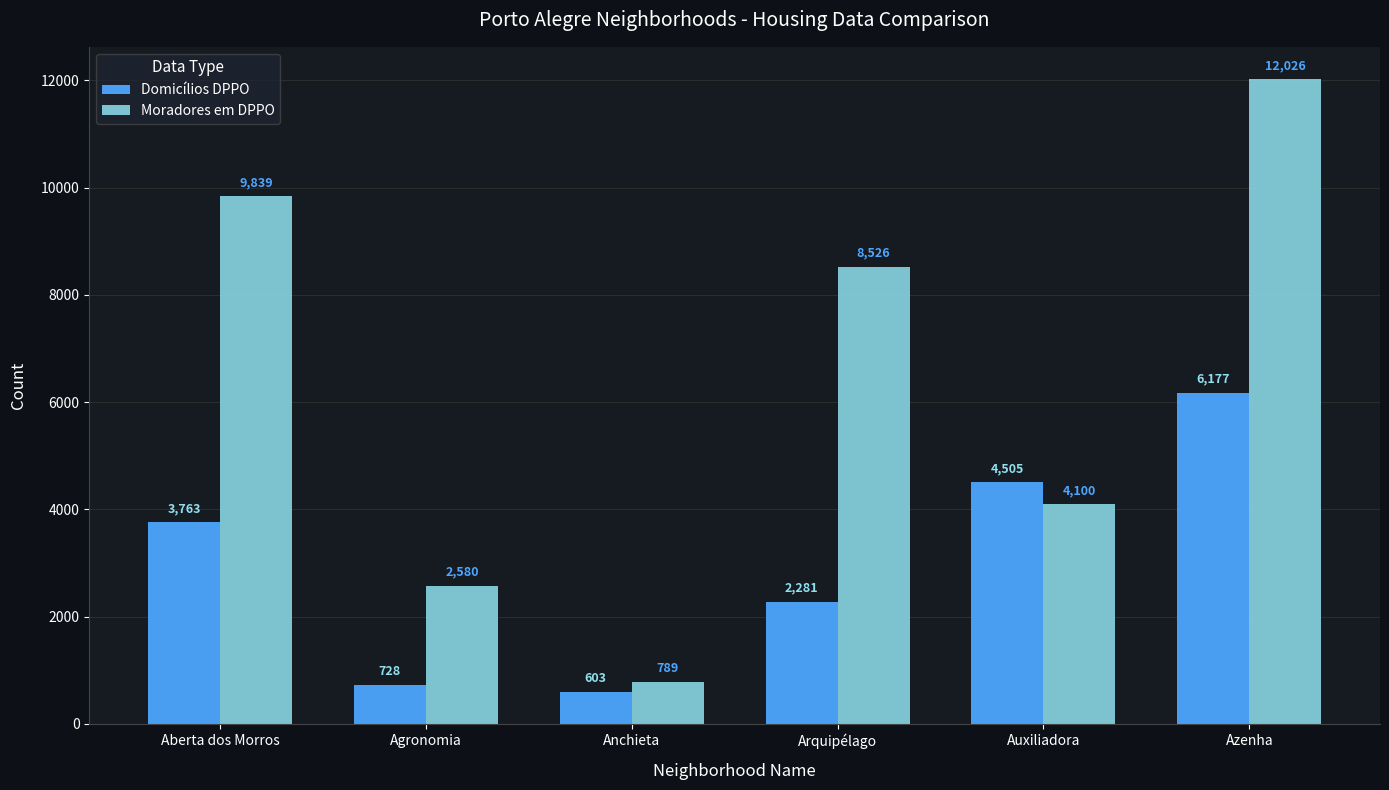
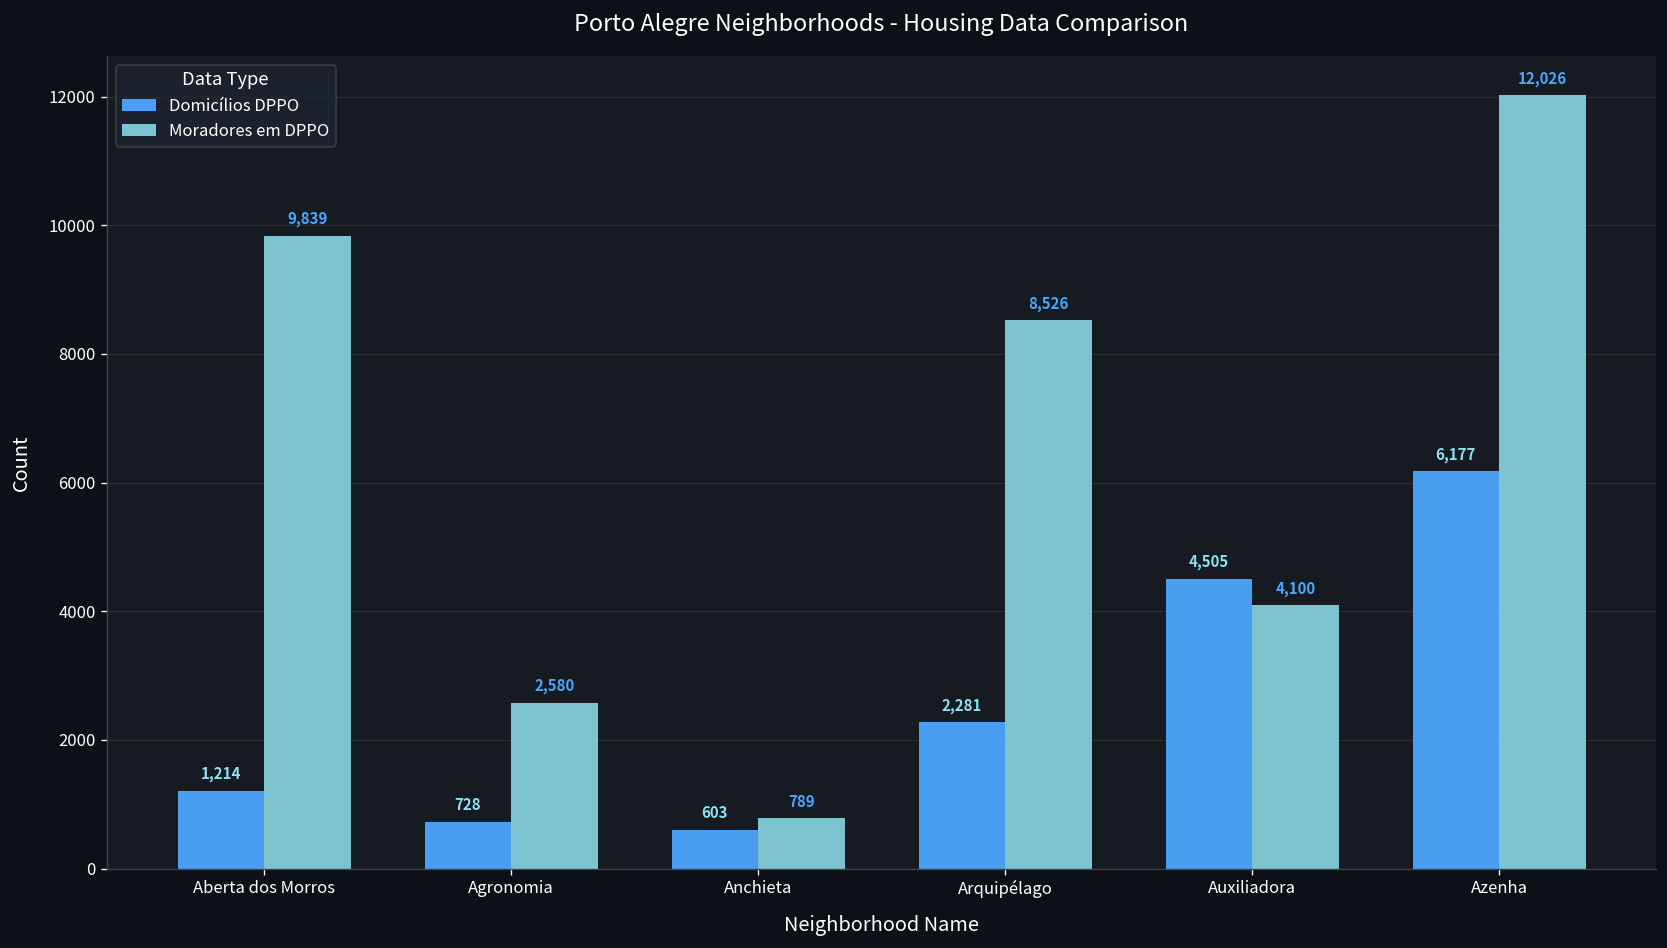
Domicílios DPPO, Aberta dos Morros: 3,763 -> 1,214
